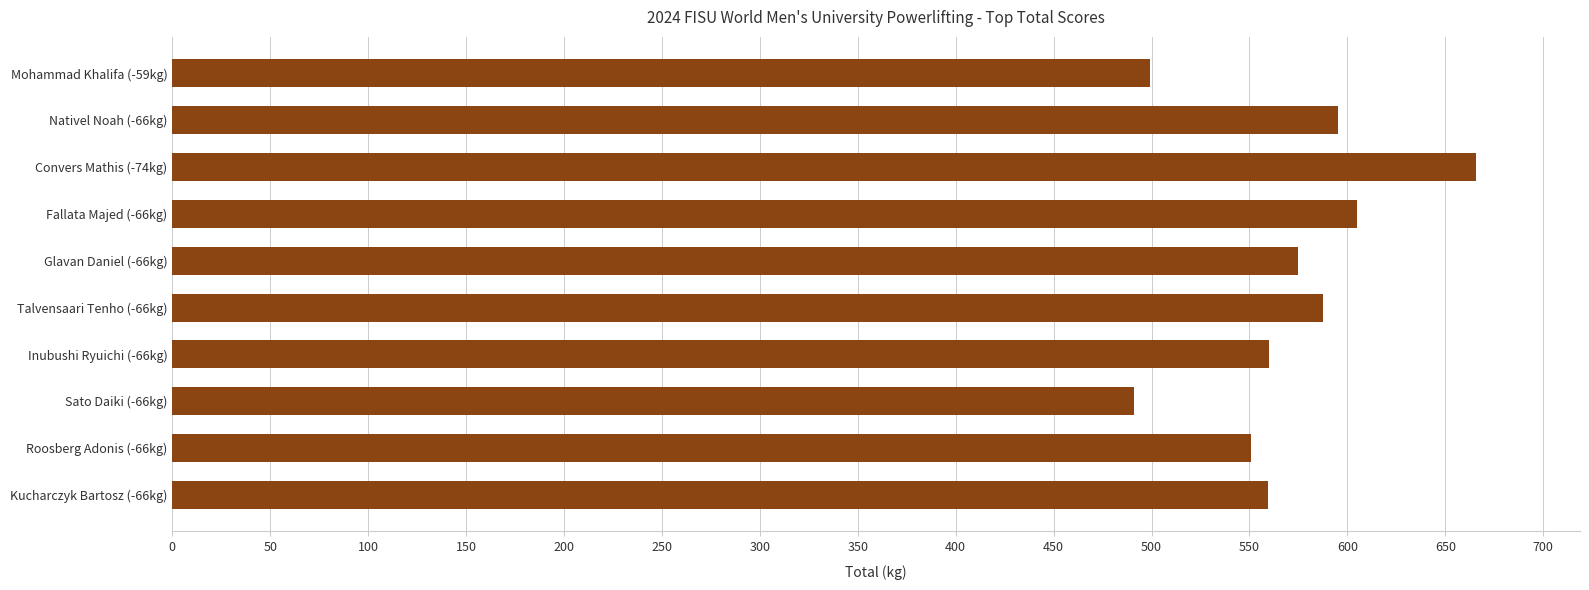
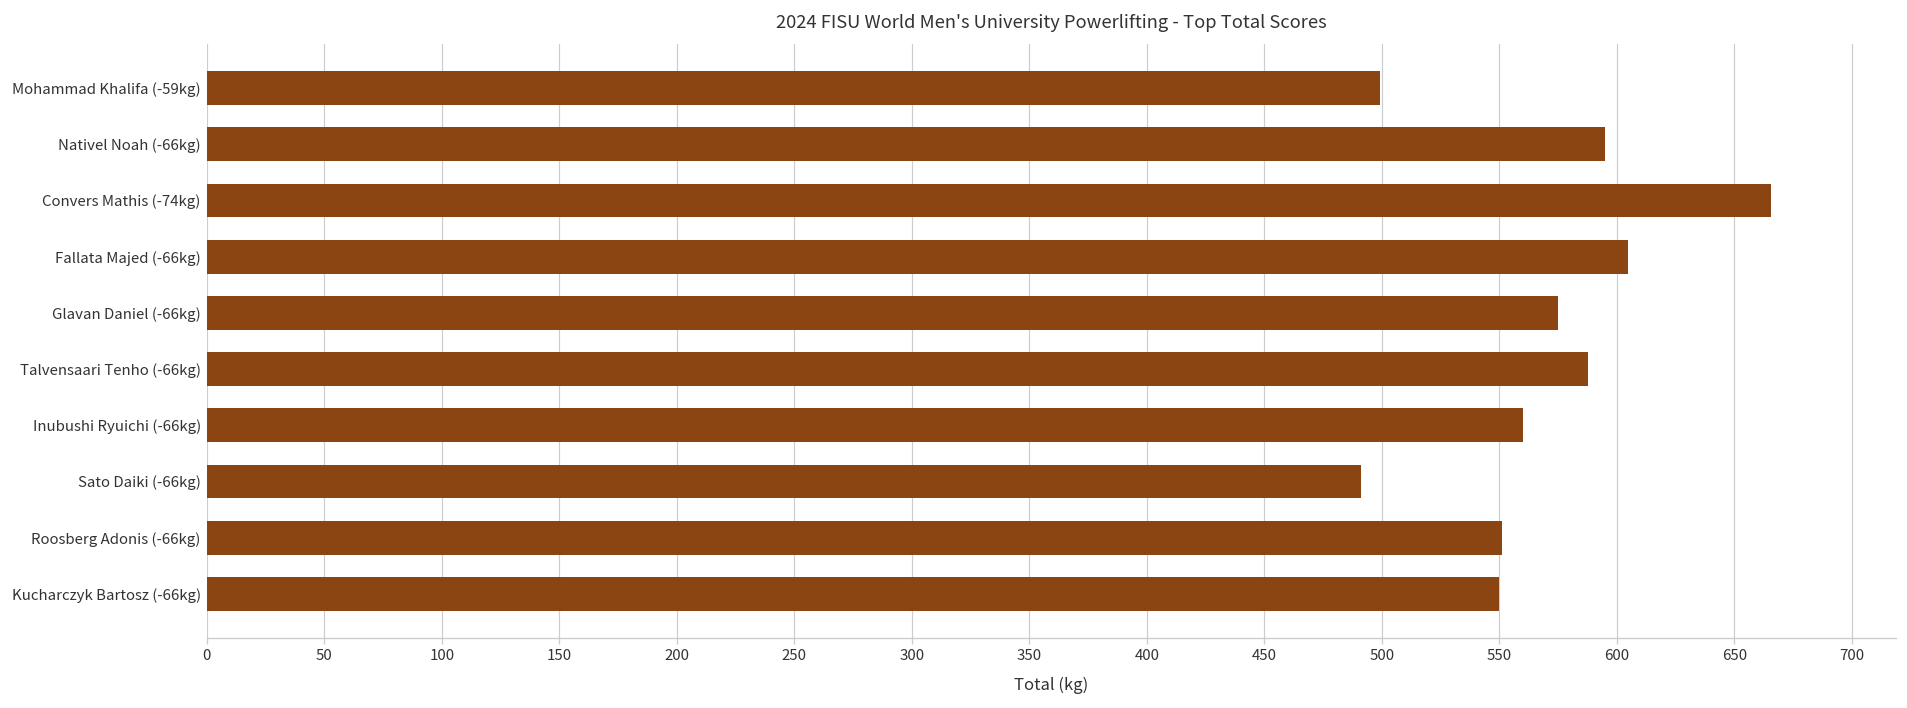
Kucharczyk Bartosz (-66kg): 560 -> 550
